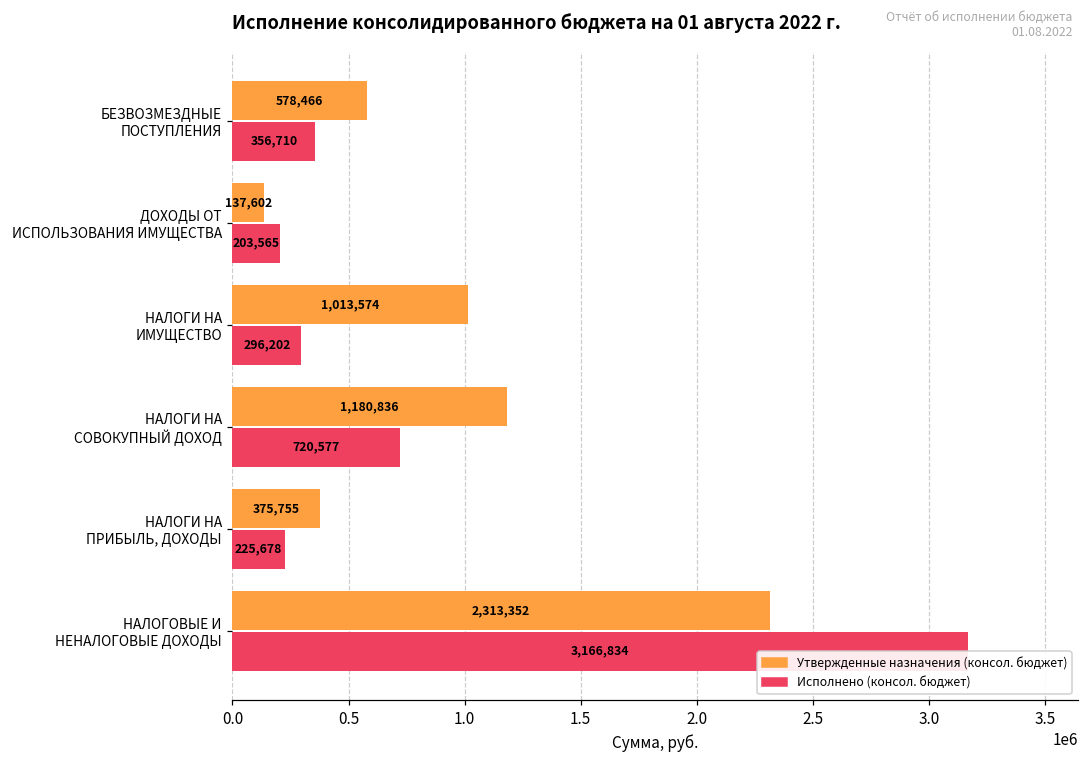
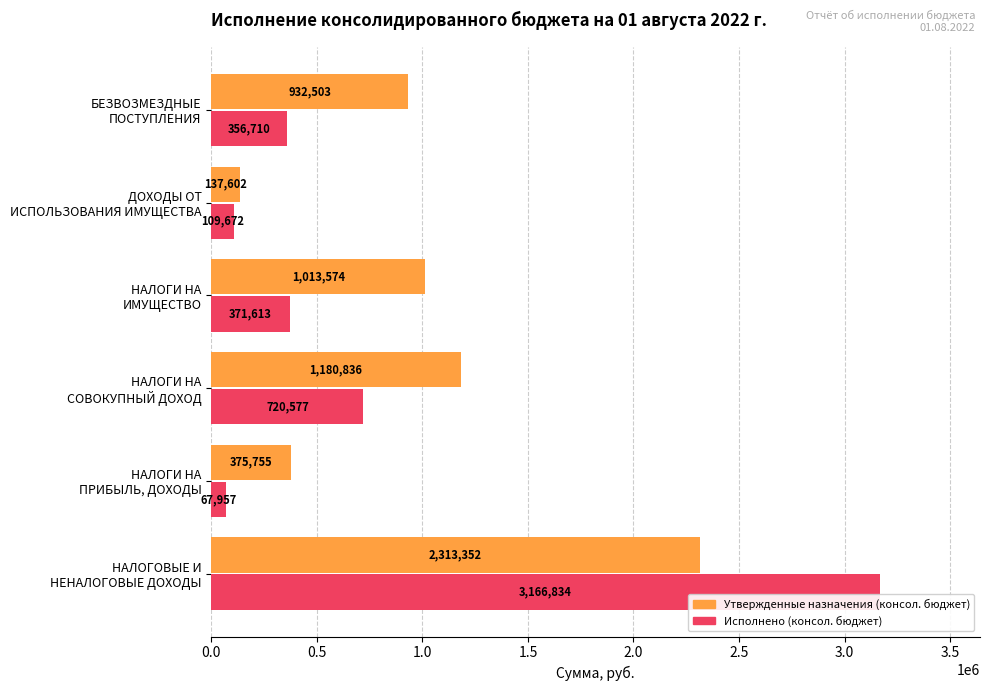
Утвержденные назначения (консол. бюджет), БЕЗВОЗМЕЗДНЫЕ ПОСТУПЛЕНИЯ: 578,466 -> 932,503
Исполнено (консол. бюджет), ДОХОДЫ ОТ ИСПОЛЬЗОВАНИЯ ИМУЩЕСТВА: 203,565 -> 109,672
Исполнено (консол. бюджет), НАЛОГИ НА ИМУЩЕСТВО: 296,202 -> 371,613
Исполнено (консол. бюджет), НАЛОГИ НА ПРИБЫЛЬ, ДОХОДЫ: 225,678 -> 67,957
